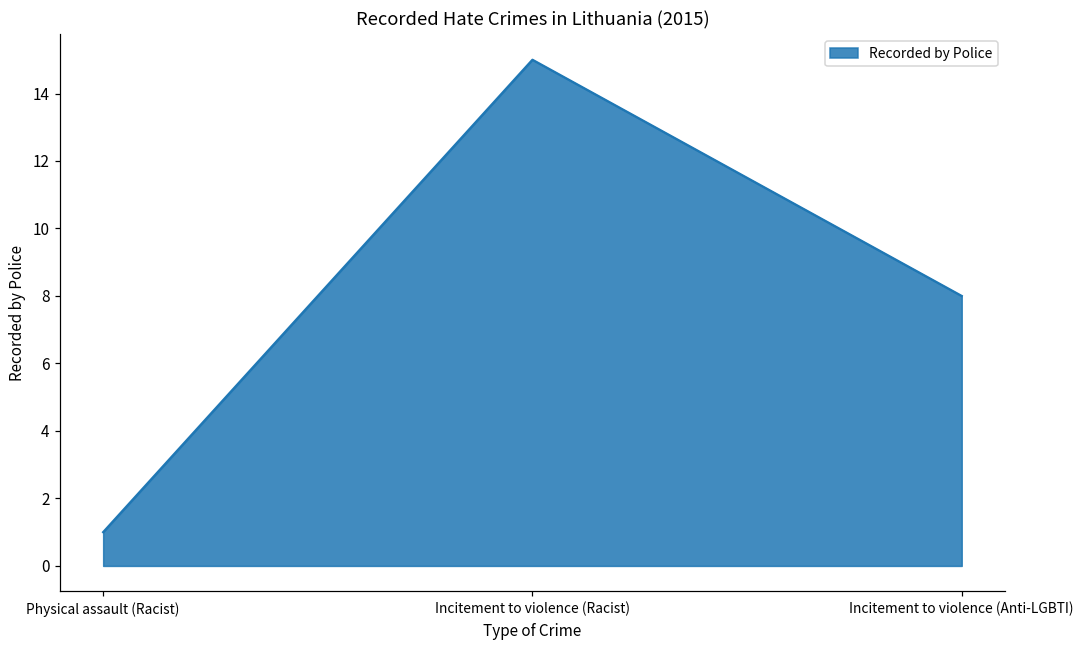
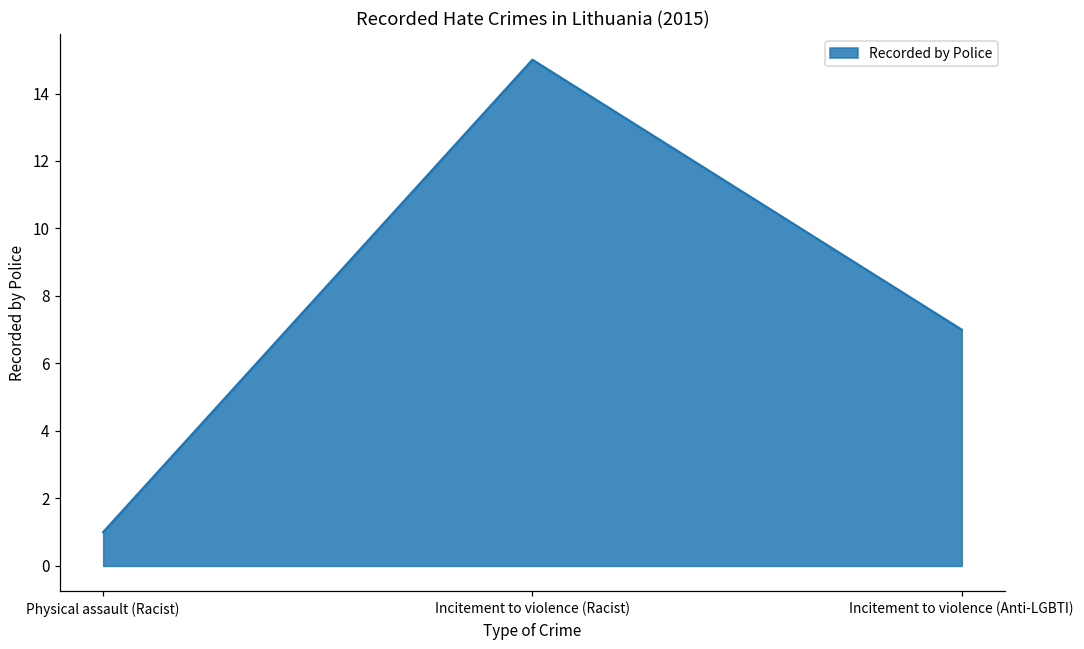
Incitement to violence (Anti-LGBTI): 8 -> 7
